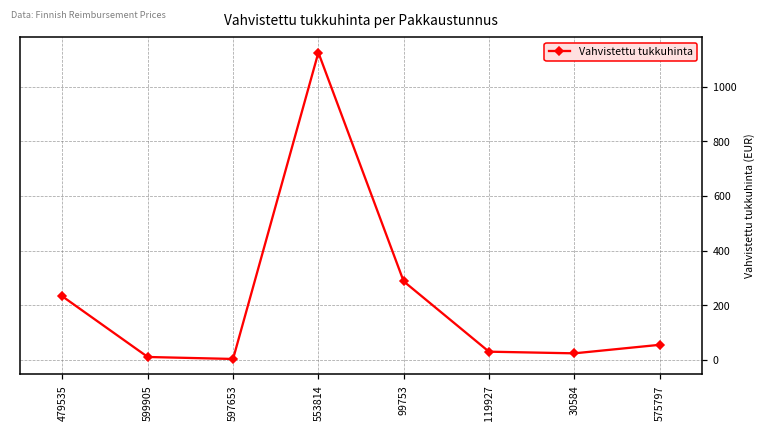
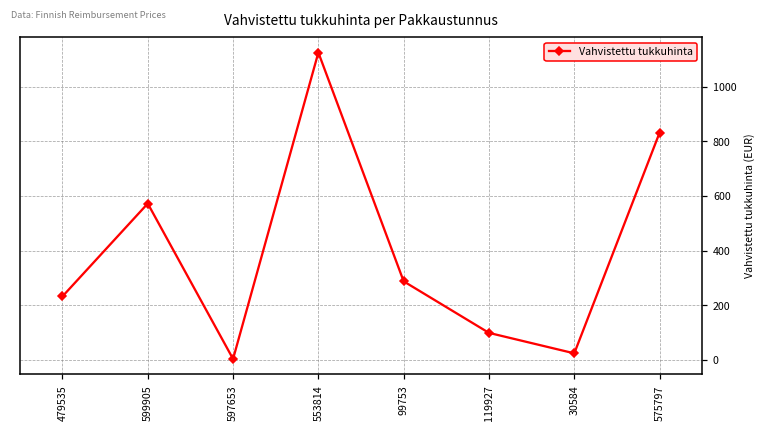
599905: 10 -> 570
119927: 30 -> 100
575797: 60 -> 830
